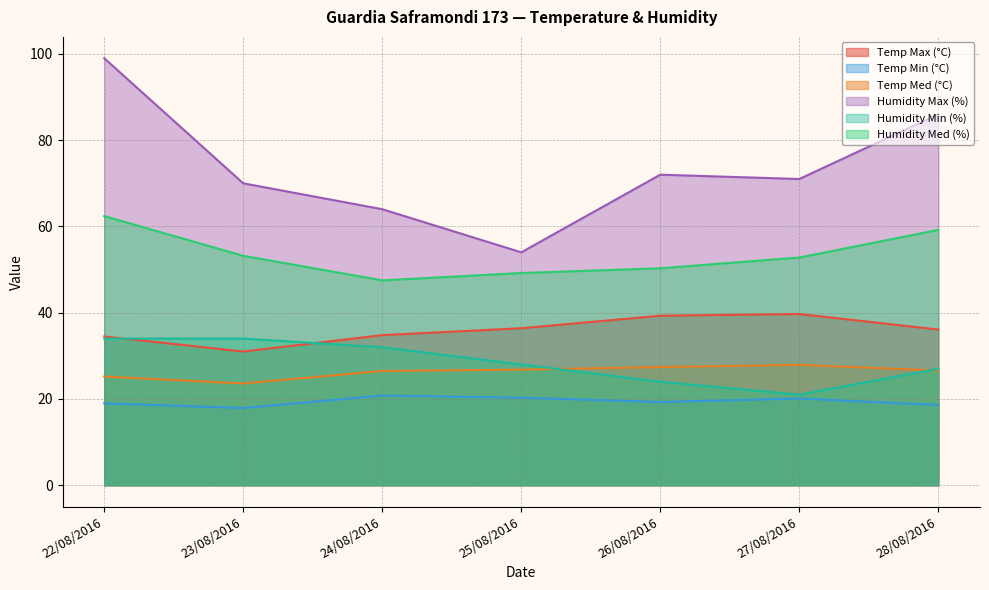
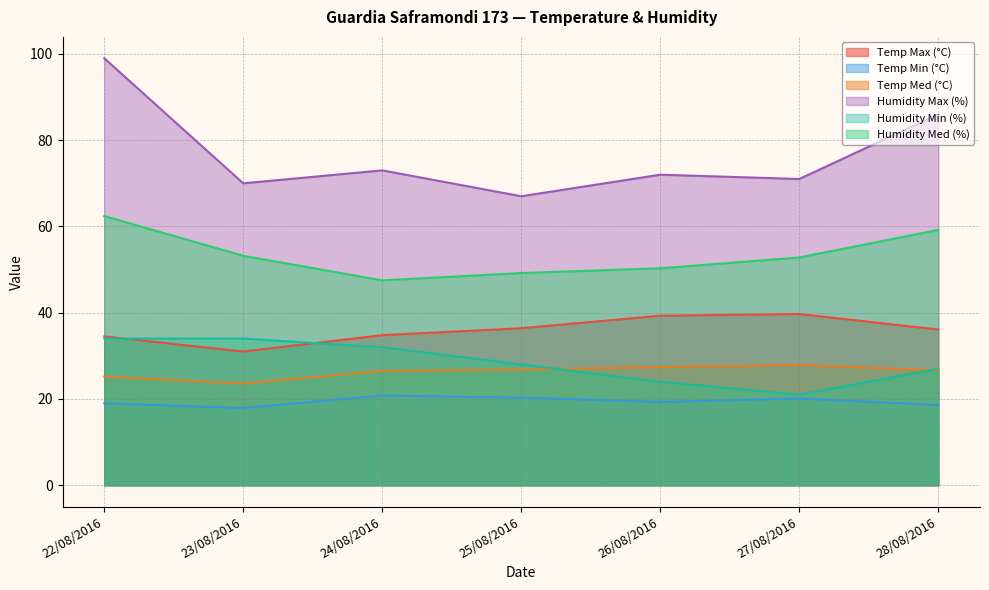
Humidity Max (%), 24/08/2016: 64 -> 73
Humidity Max (%), 25/08/2016: 54 -> 67
